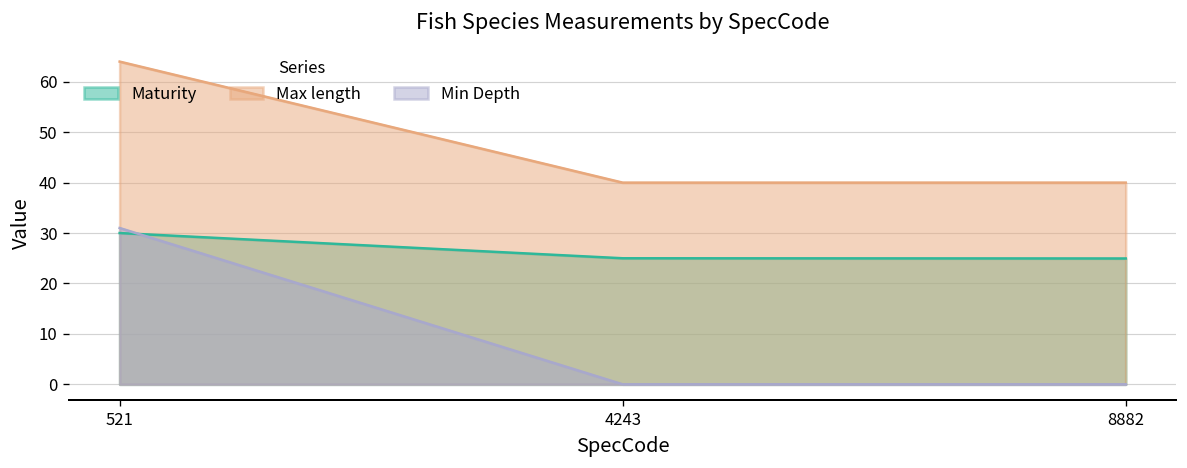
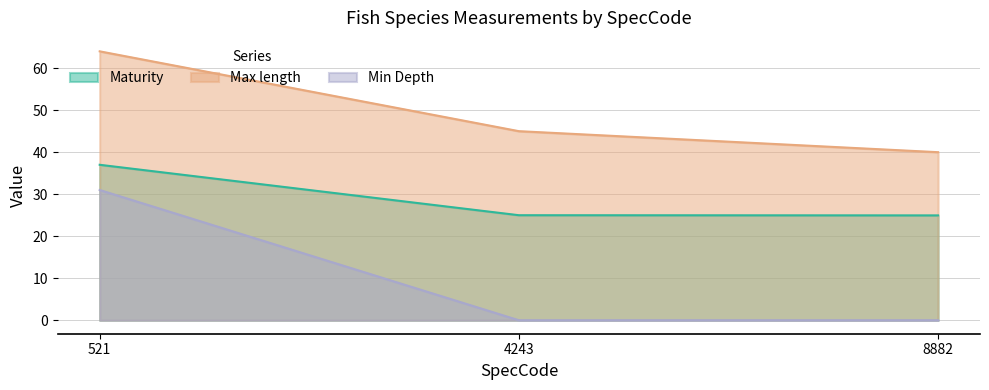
Maturity, 521: 30 -> 37
Max length, 4243: 40 -> 45
